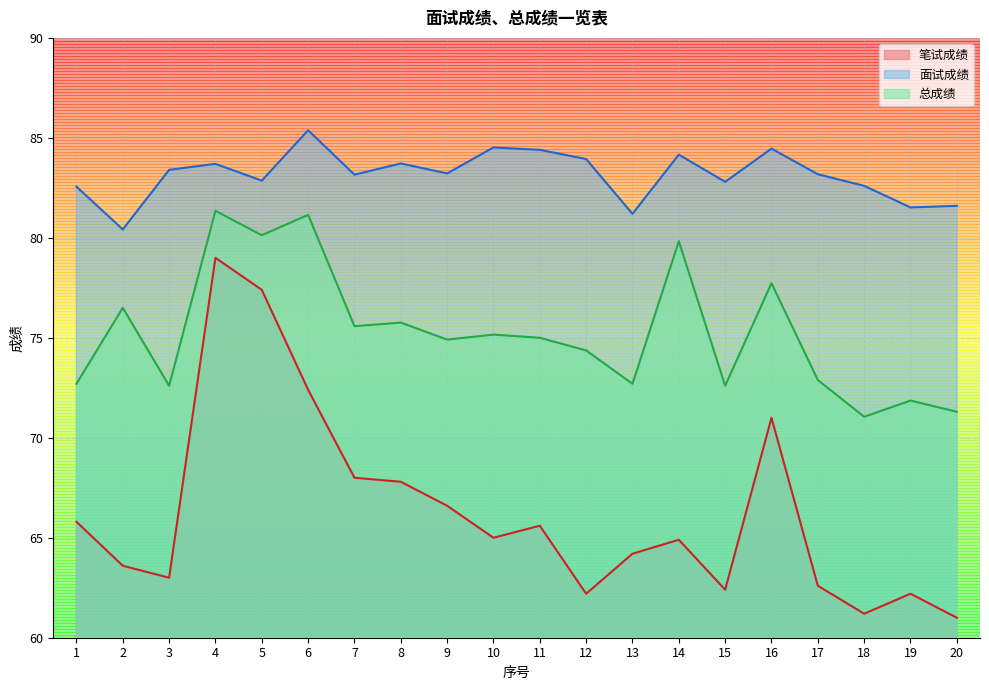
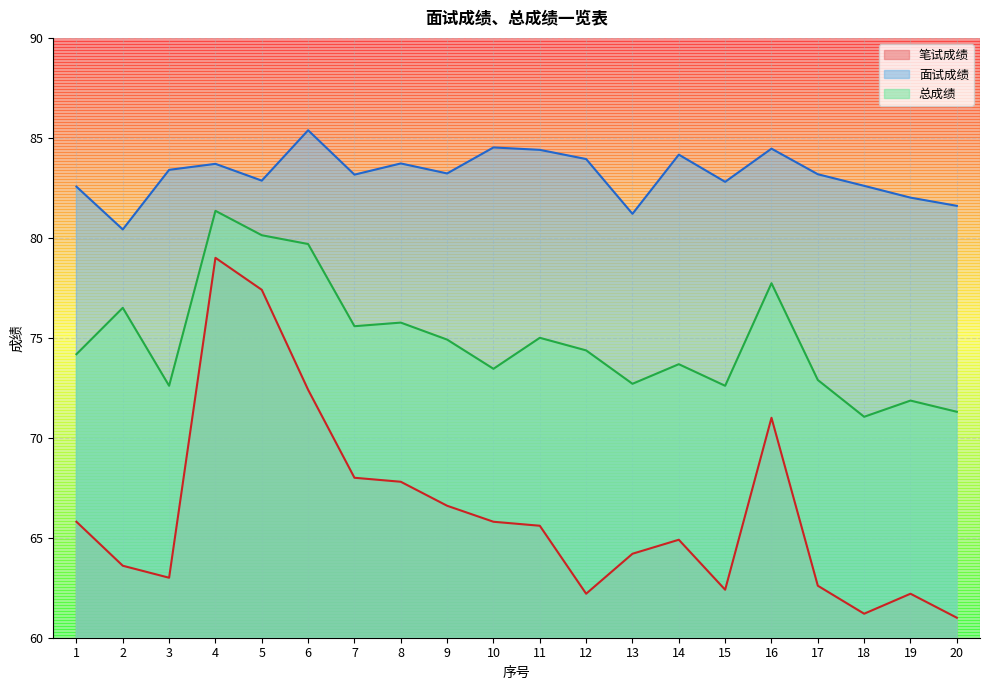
总成绩, 1: 72.7 -> 74.2
总成绩, 6: 81.2 -> 79.7
笔试成绩, 10: 65.0 -> 65.8
总成绩, 10: 75.2 -> 73.5
总成绩, 14: 79.8 -> 73.7
面试成绩, 19: 81.5 -> 82.0
